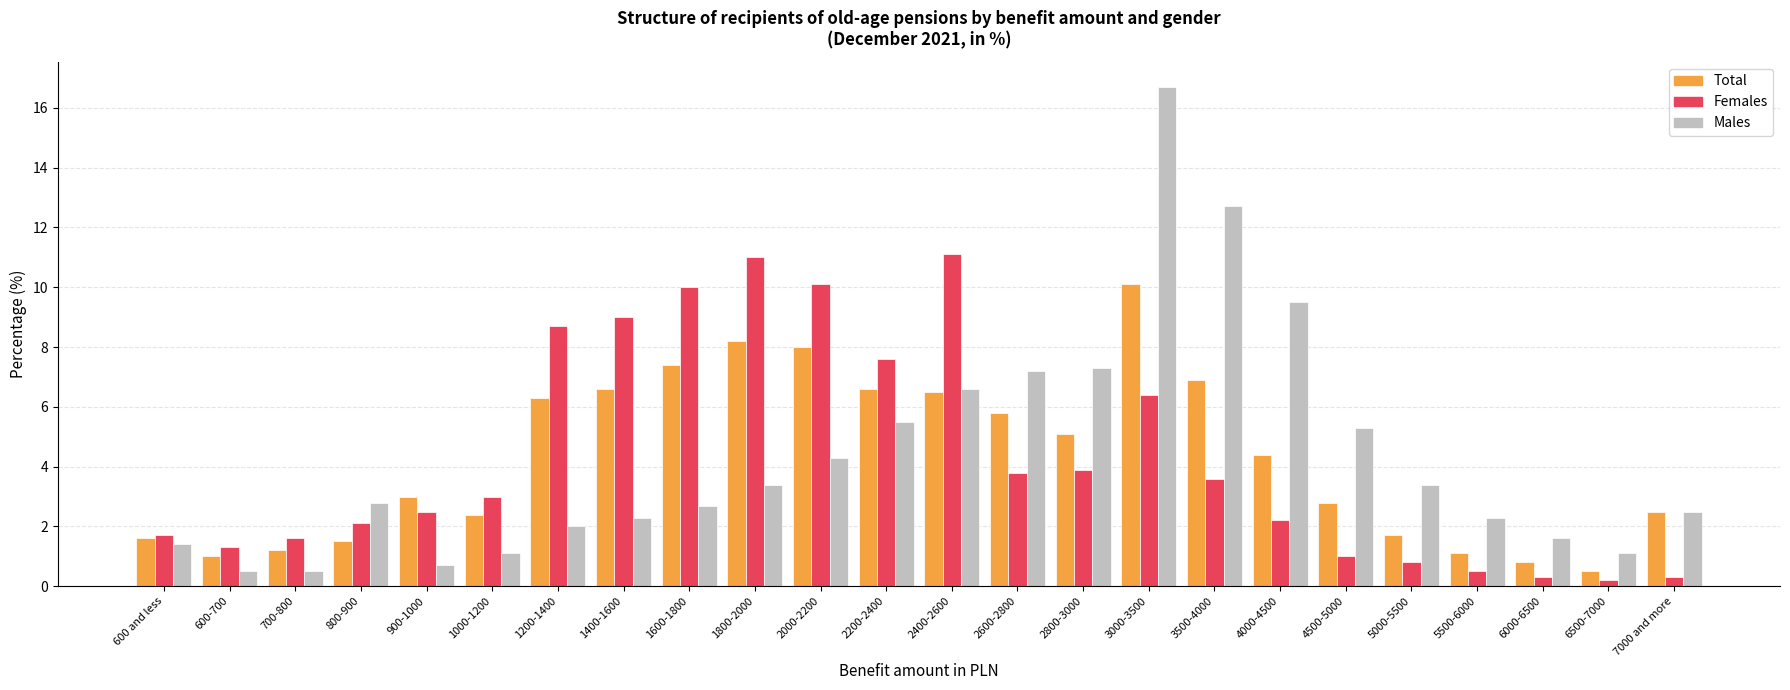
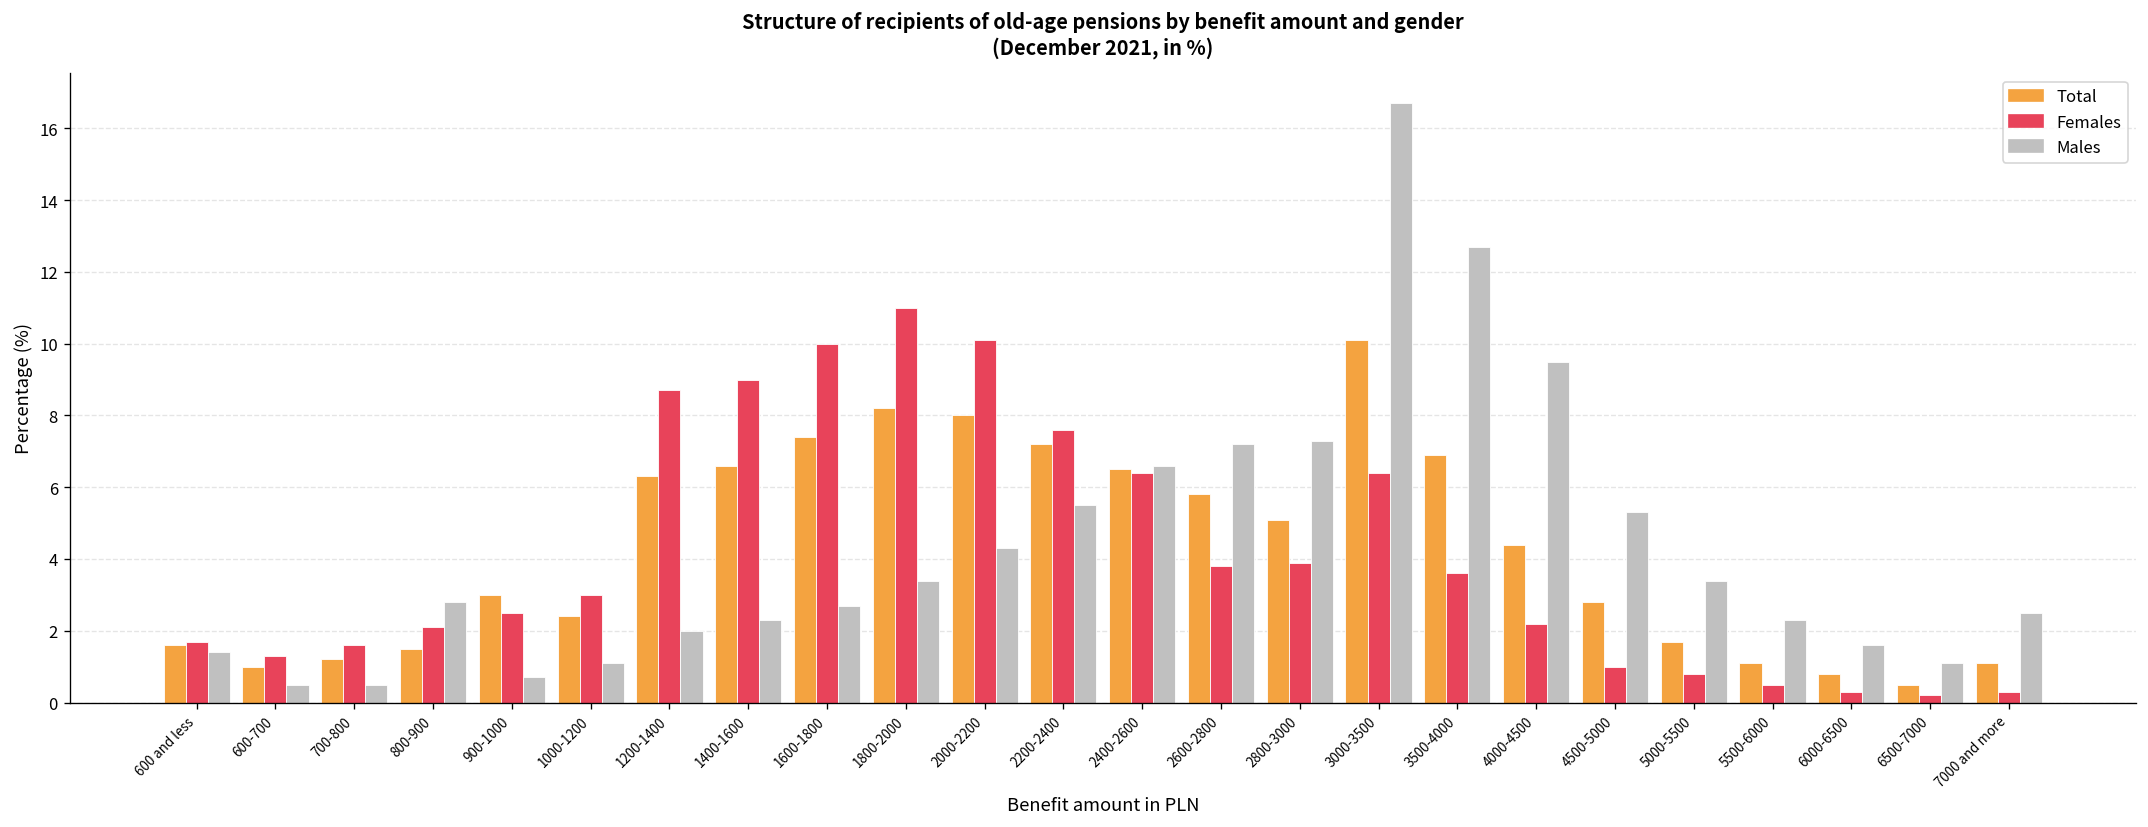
Total, 2200-2400: 6.6 -> 7.2
Females, 2400-2600: 11.1 -> 6.4
Total, 7000 and more: 2.5 -> 1.1
